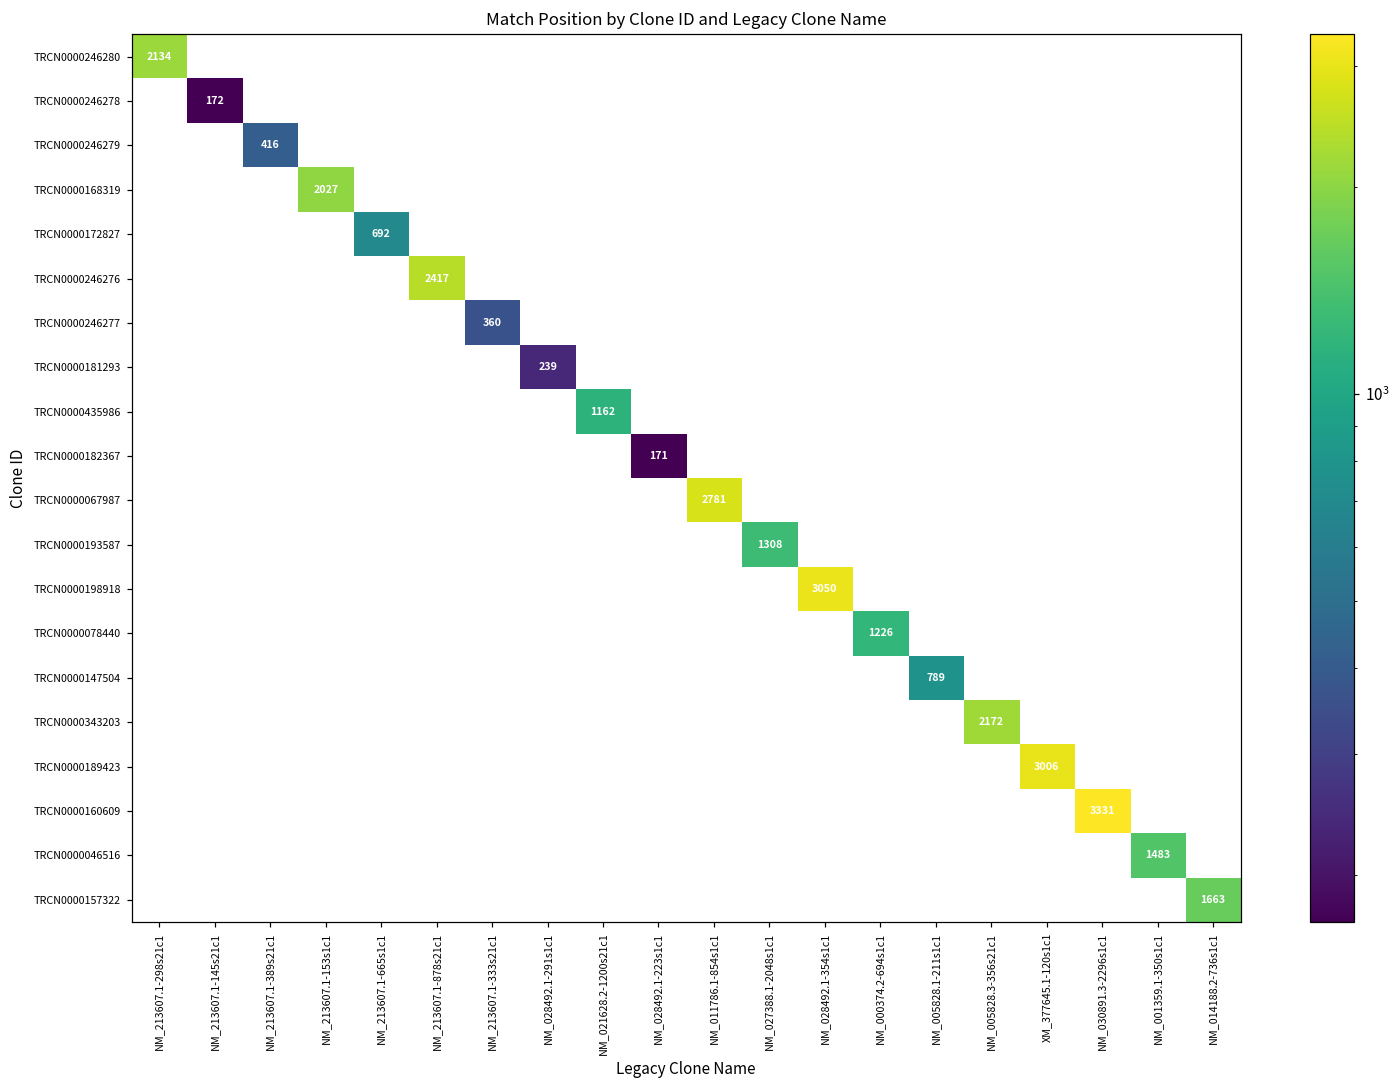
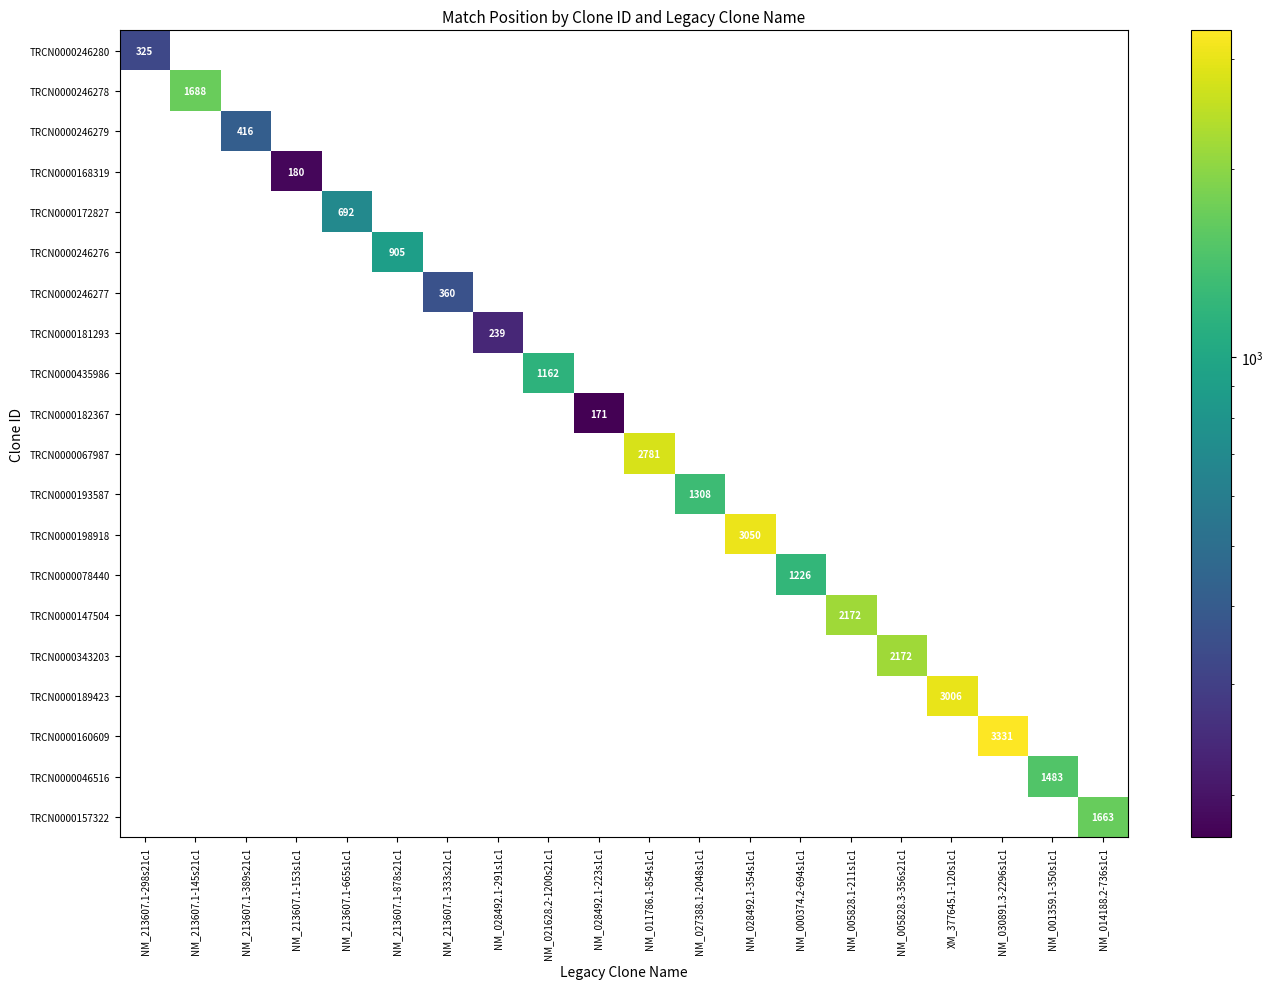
TRCN0000246280, NM_213607.1-298s21c1: 2134 -> 325
TRCN0000246278, NM_213607.1-145s21c1: 172 -> 1688
TRCN0000168319, NM_213607.1-153s1c1: 2027 -> 180
TRCN0000246276, NM_213607.1-878s21c1: 2417 -> 905
TRCN0000147504, NM_005828.1-211s1c1: 789 -> 2172
